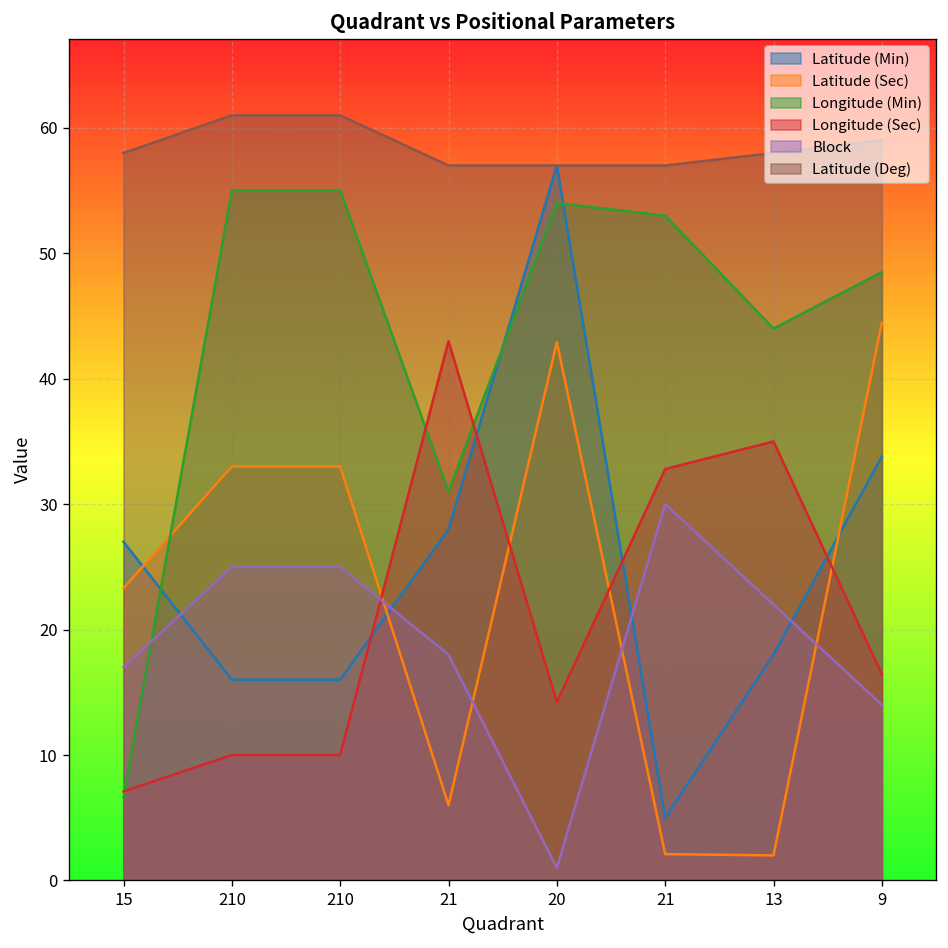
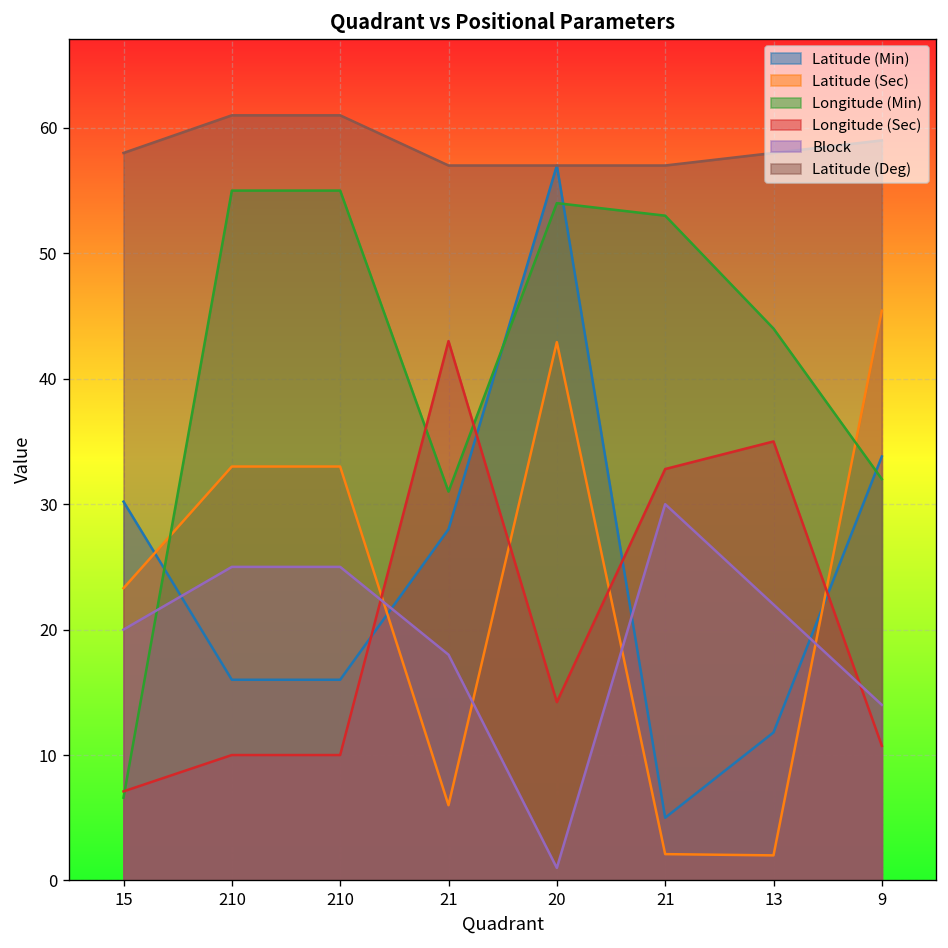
Latitude (Min), 15: 27.0 -> 30.2
Block, 15: 17 -> 20
Latitude (Min), 13: 18.0 -> 11.8
Latitude (Sec), 9: 44.5 -> 45.4
Longitude (Min), 9: 48.5 -> 32.0
Longitude (Sec), 9: 16.5 -> 10.7
